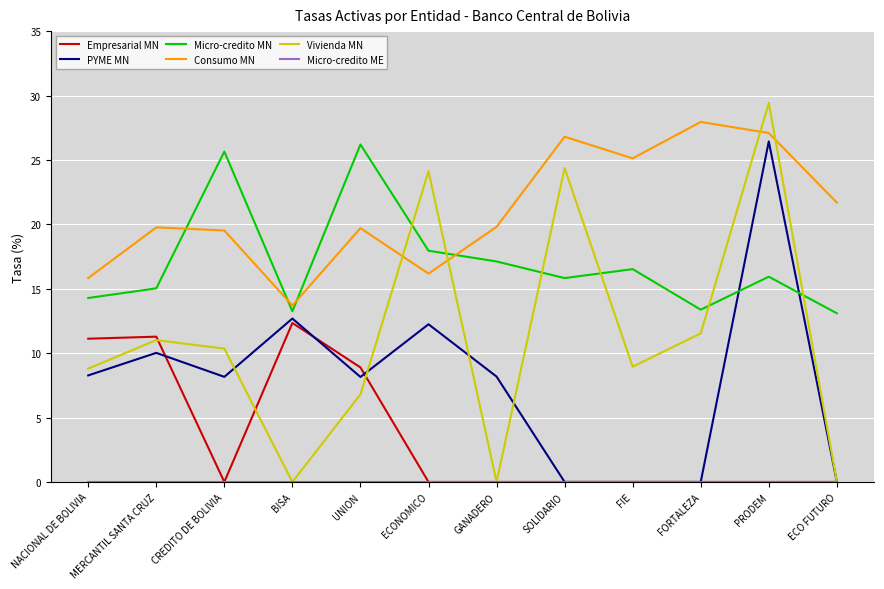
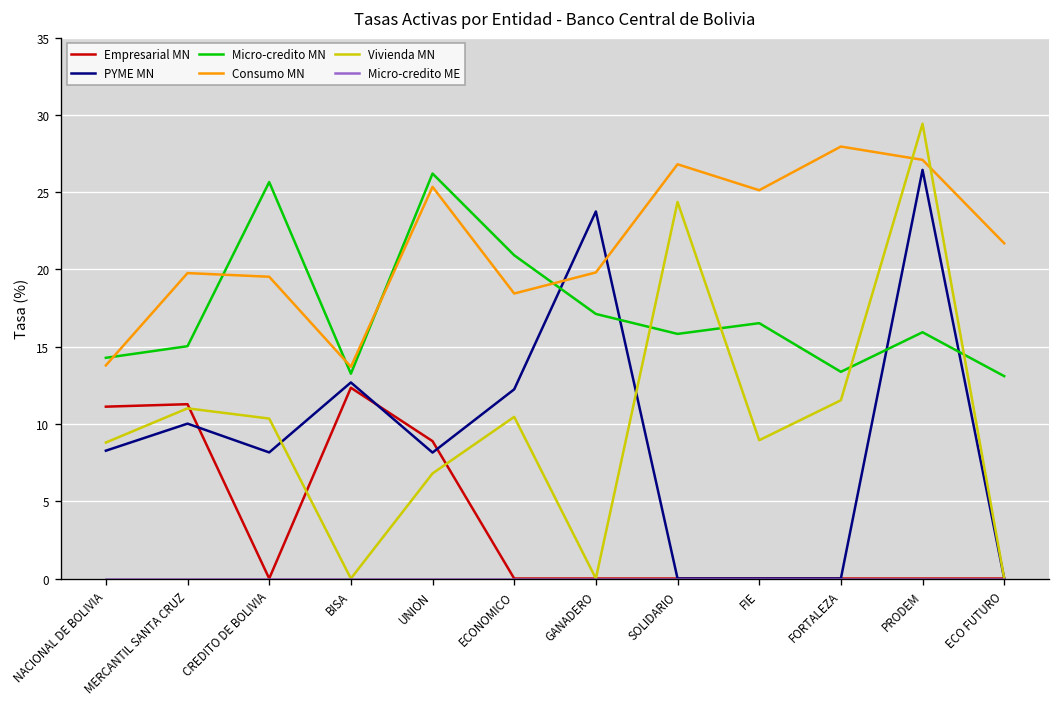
Consumo MN, NACIONAL DE BOLIVIA: 15.8 -> 13.8
Consumo MN, UNION: 19.7 -> 25.3
Micro-credito MN, ECONOMICO: 17.9 -> 20.9
Consumo MN, ECONOMICO: 16.2 -> 18.4
Vivienda MN, ECONOMICO: 24.1 -> 10.5
PYME MN, GANADERO: 8.2 -> 23.7
